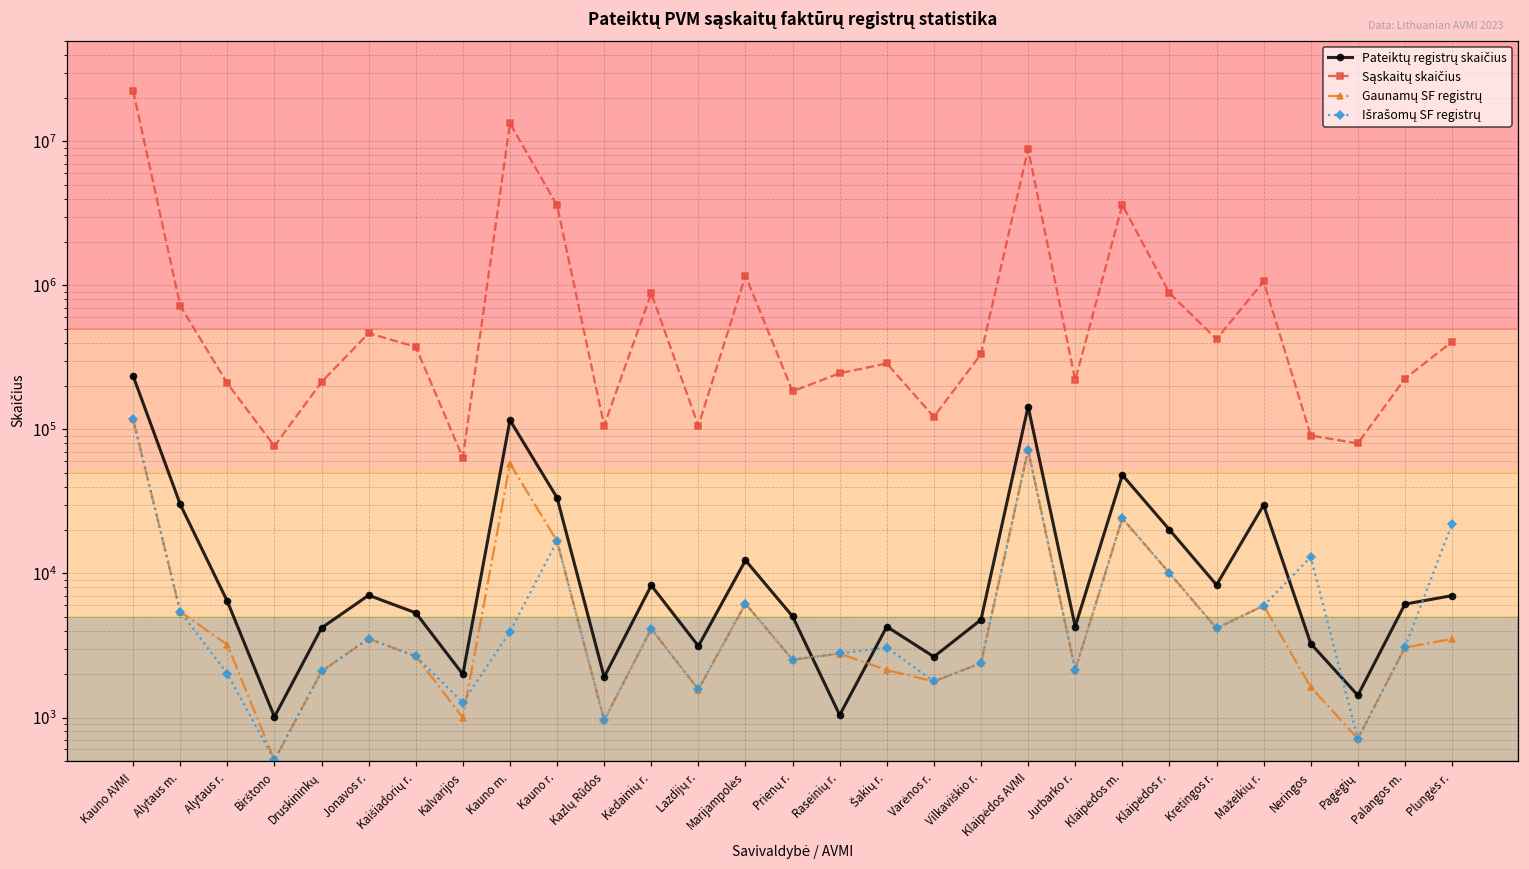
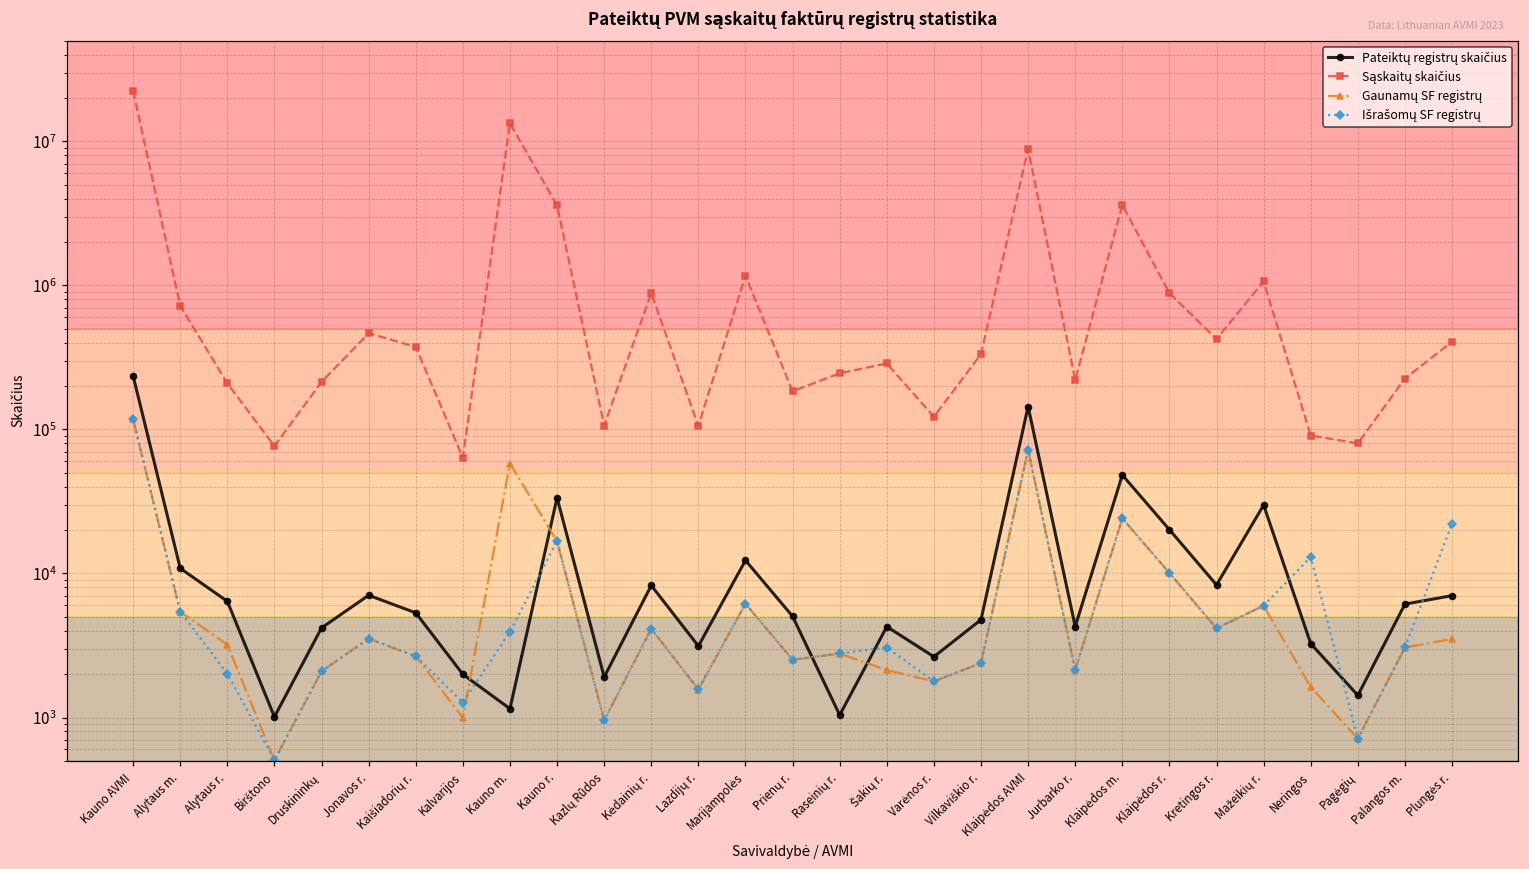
Pateiktų registrų skaičius, Alytaus m.: 30000 -> 11000
Pateiktų registrų skaičius, Kauno m.: 120000 -> 1200
